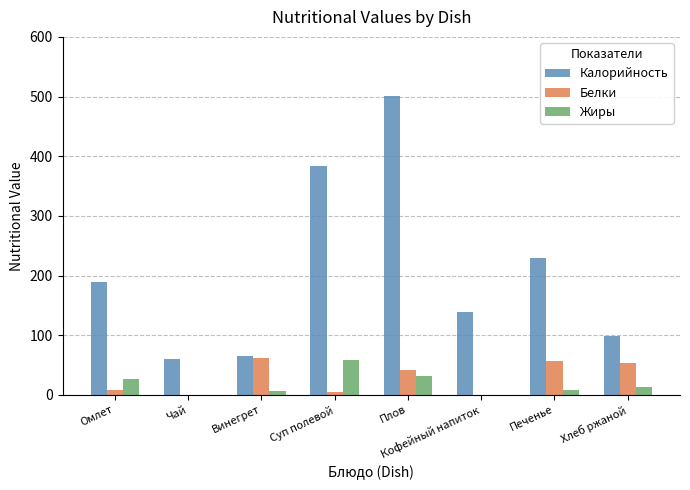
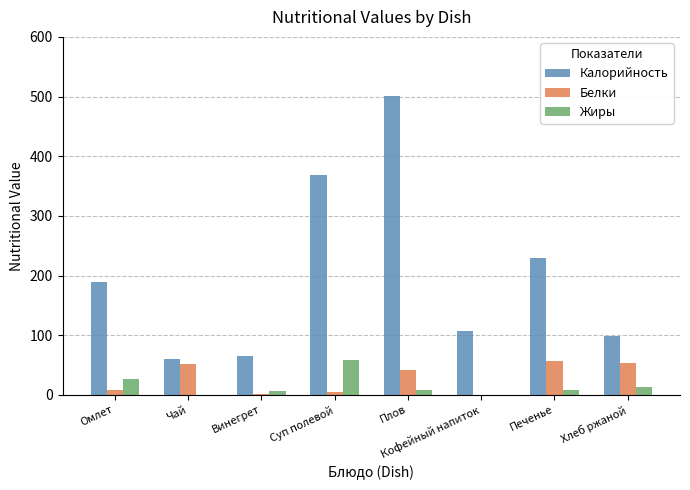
Белки, Чай: 0 -> 50
Белки, Винегрет: 60 -> 0
Калорийность, Суп полевой: 380 -> 370
Жиры, Плов: 30 -> 10
Калорийность, Кофейный напиток: 140 -> 110
